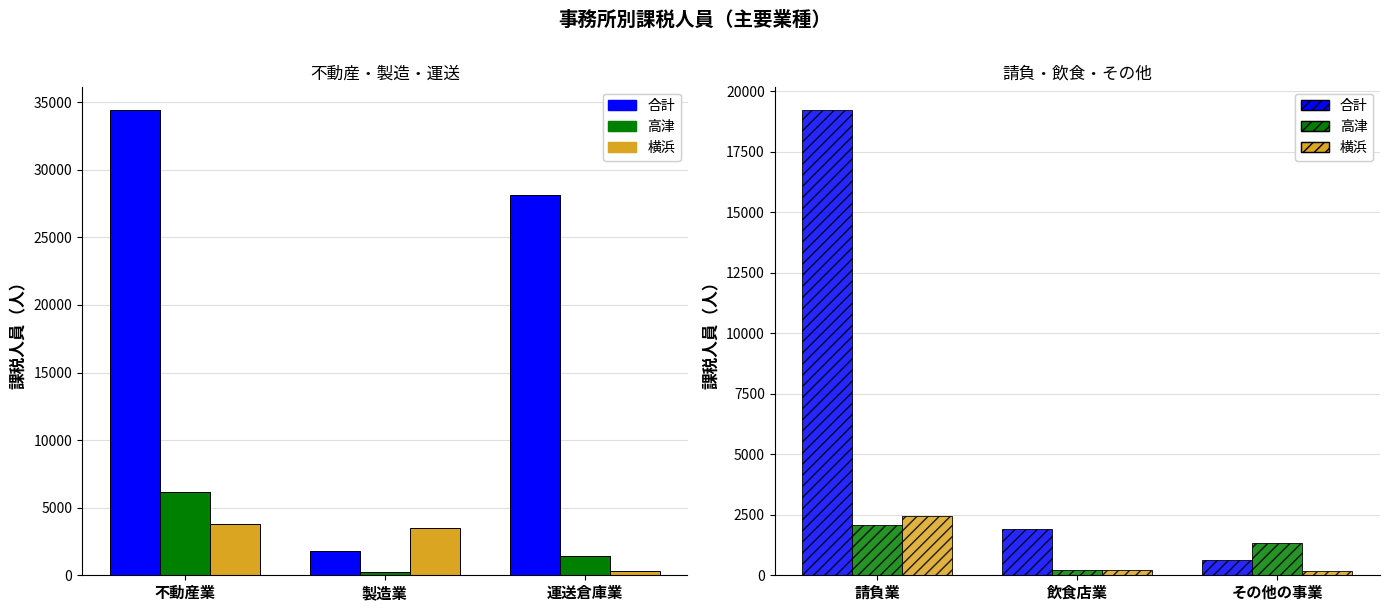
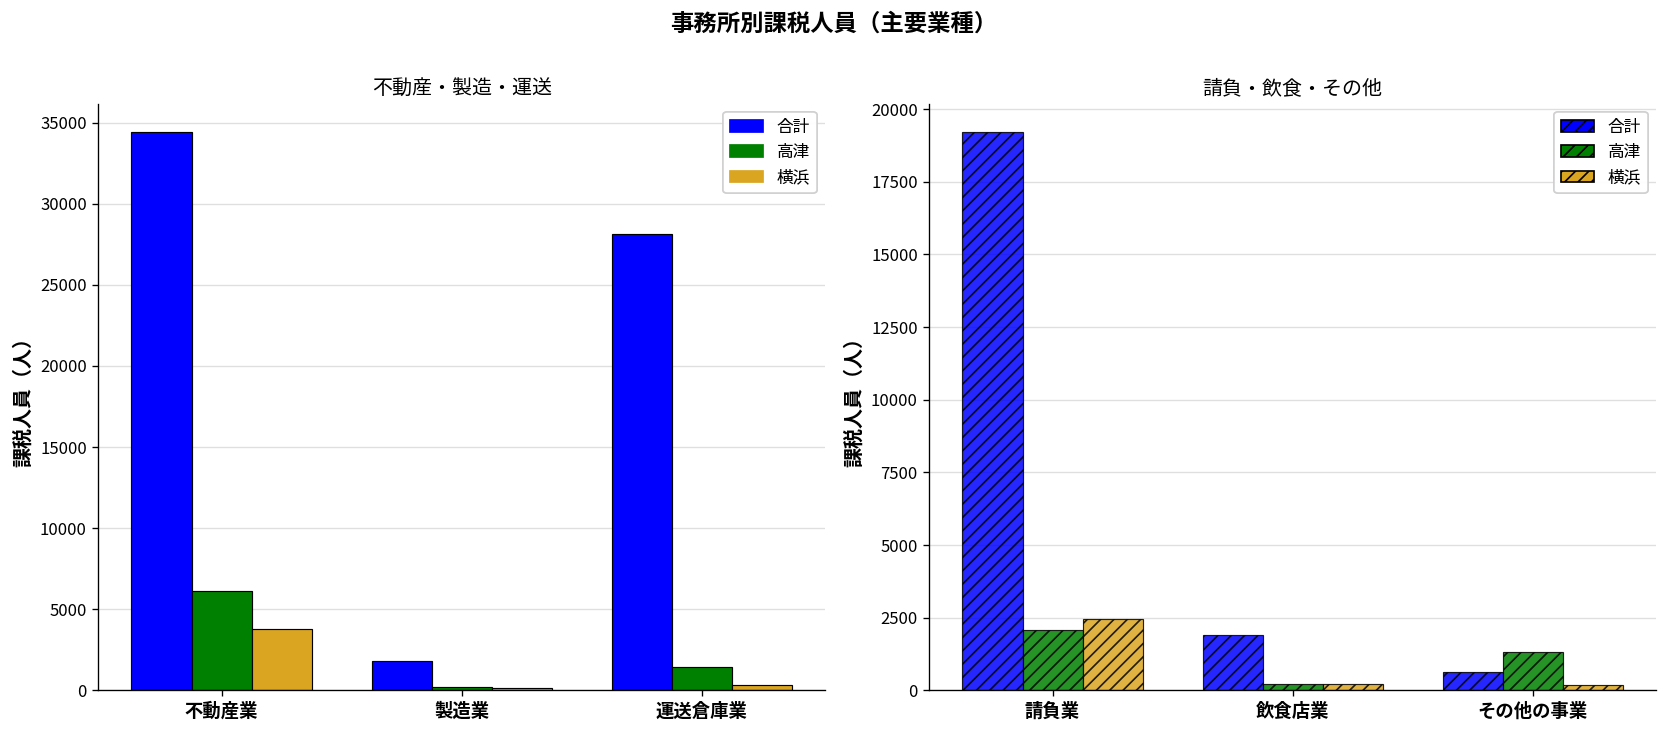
不動産・製造・運送, 横浜, 製造業: 3500 -> 100
